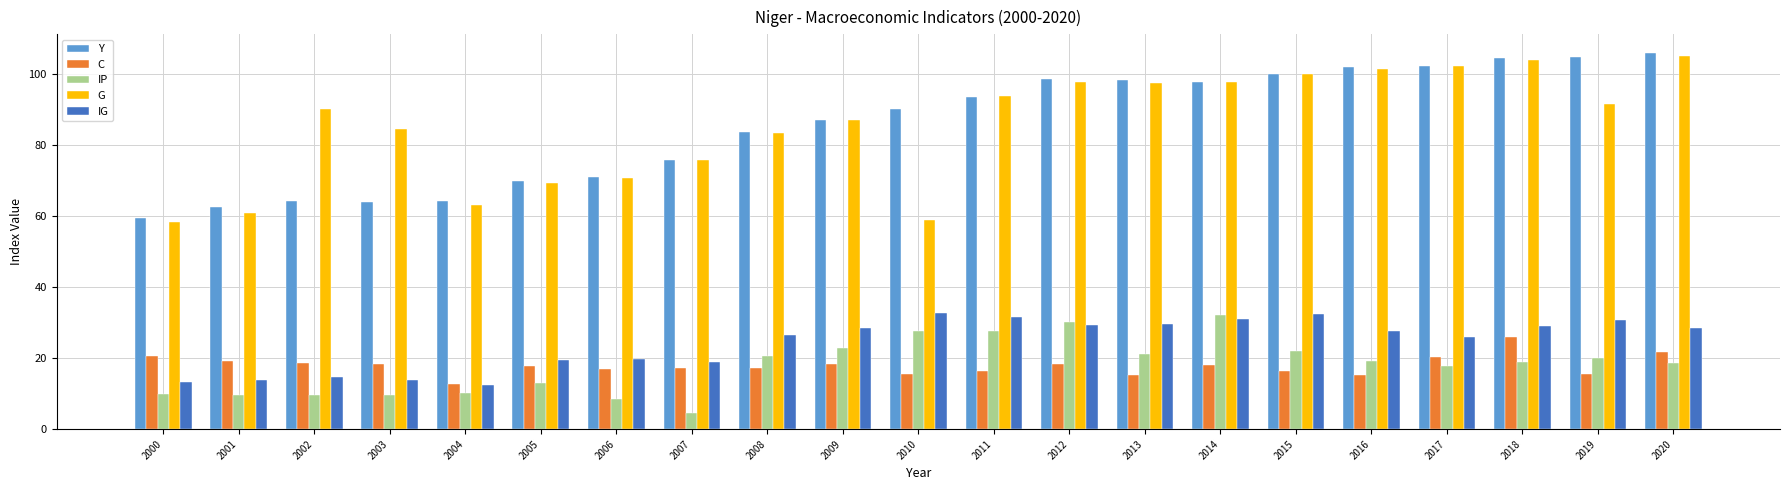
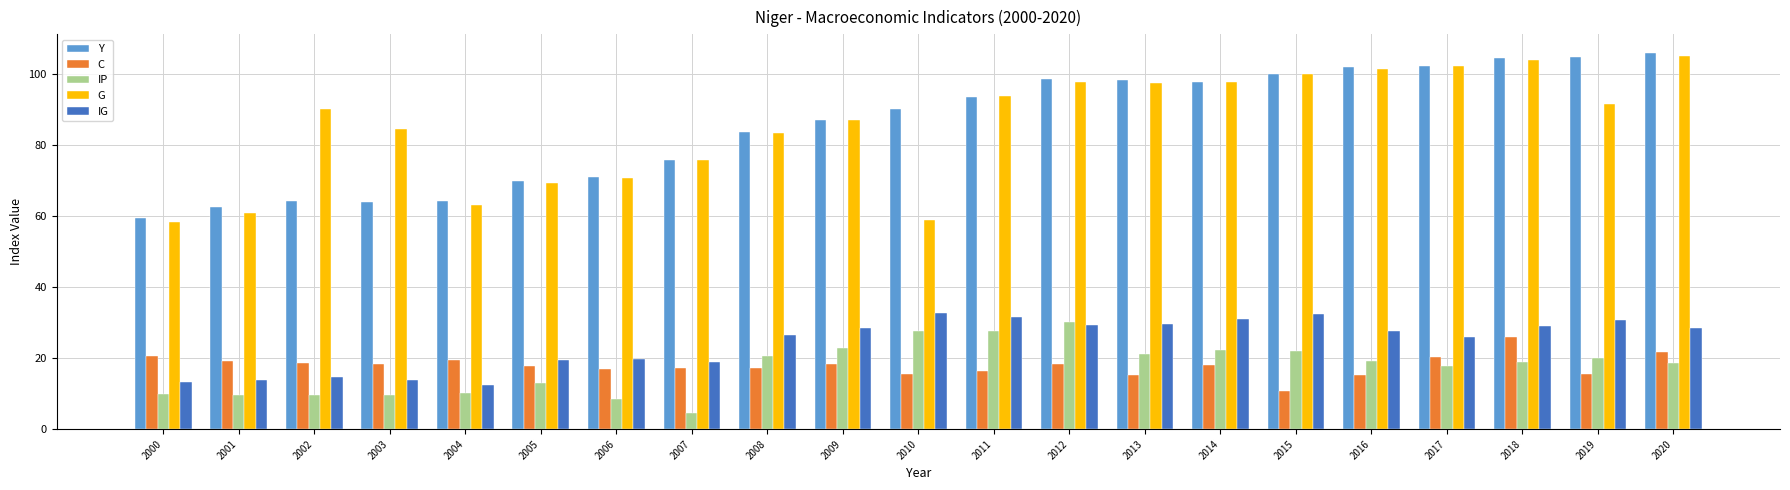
C, 2004: 13 -> 19
IP, 2014: 32 -> 22
C, 2015: 16 -> 11
